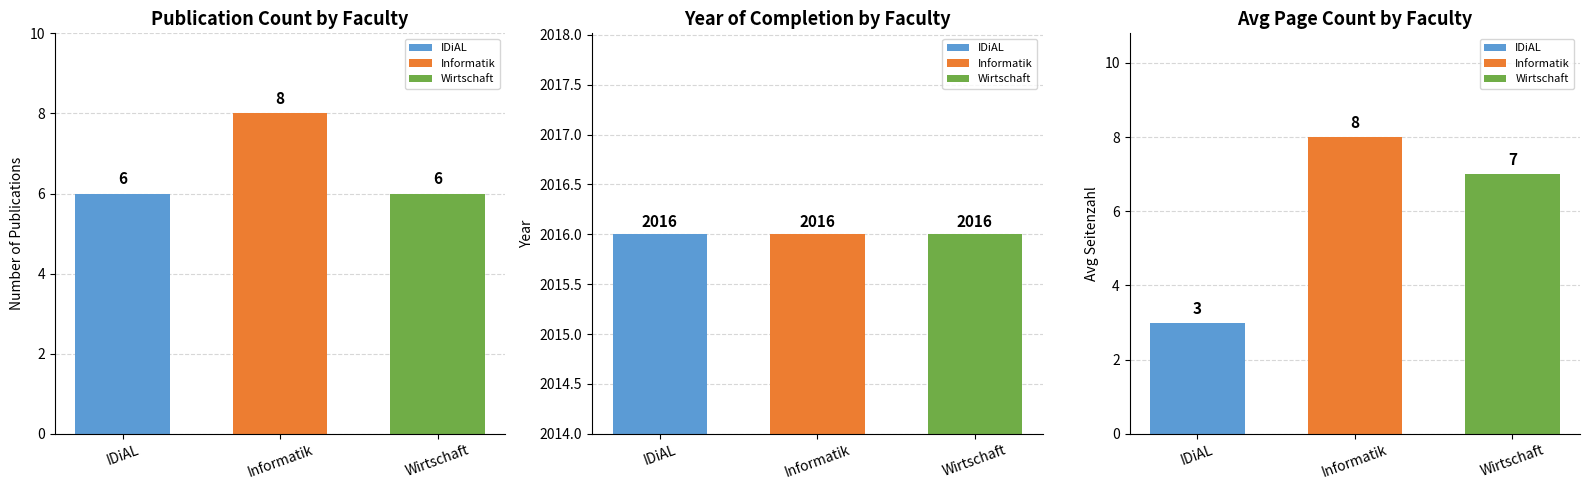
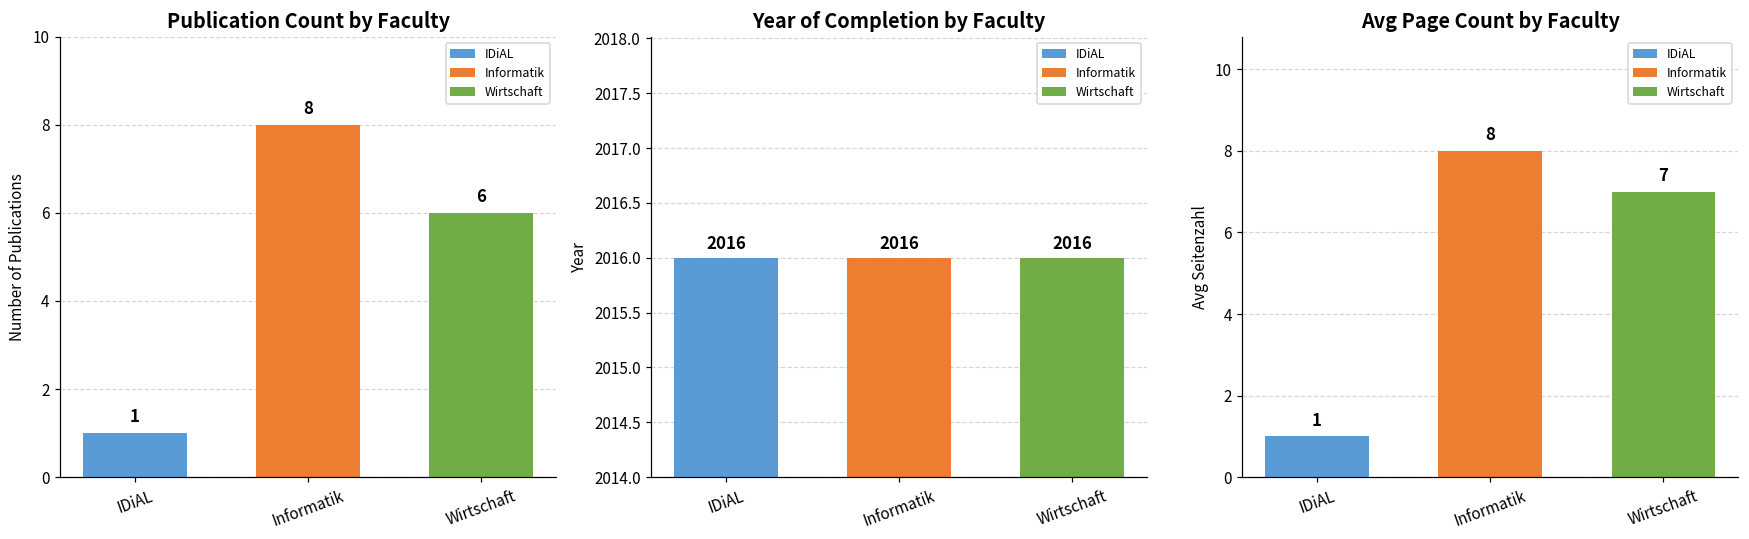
Publication Count by Faculty, IDiAL: 6 -> 1
Avg Page Count by Faculty, IDiAL: 3 -> 1
